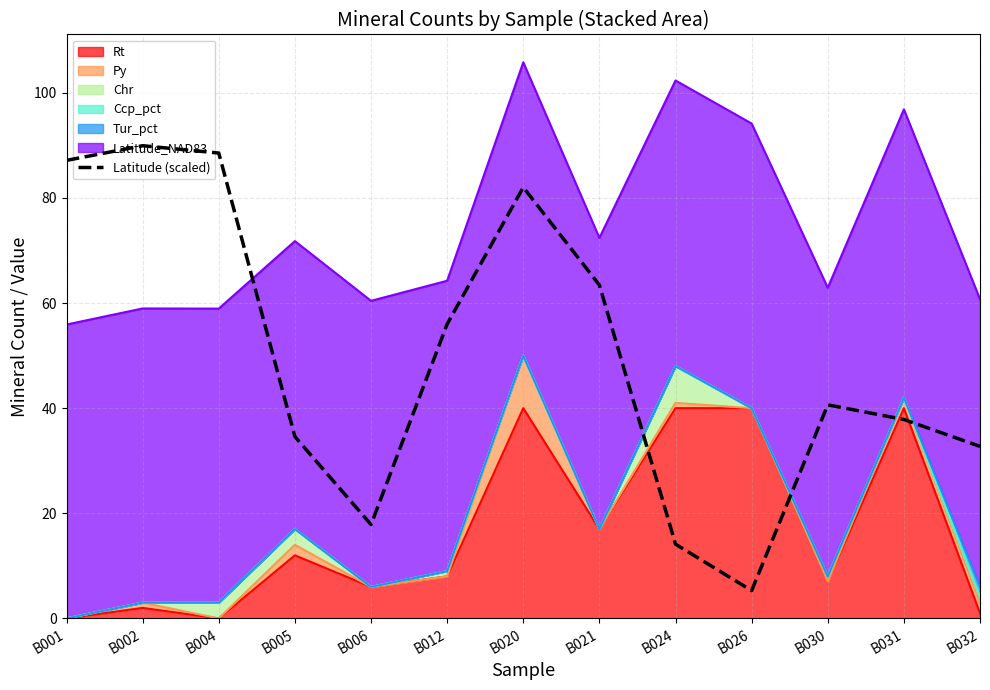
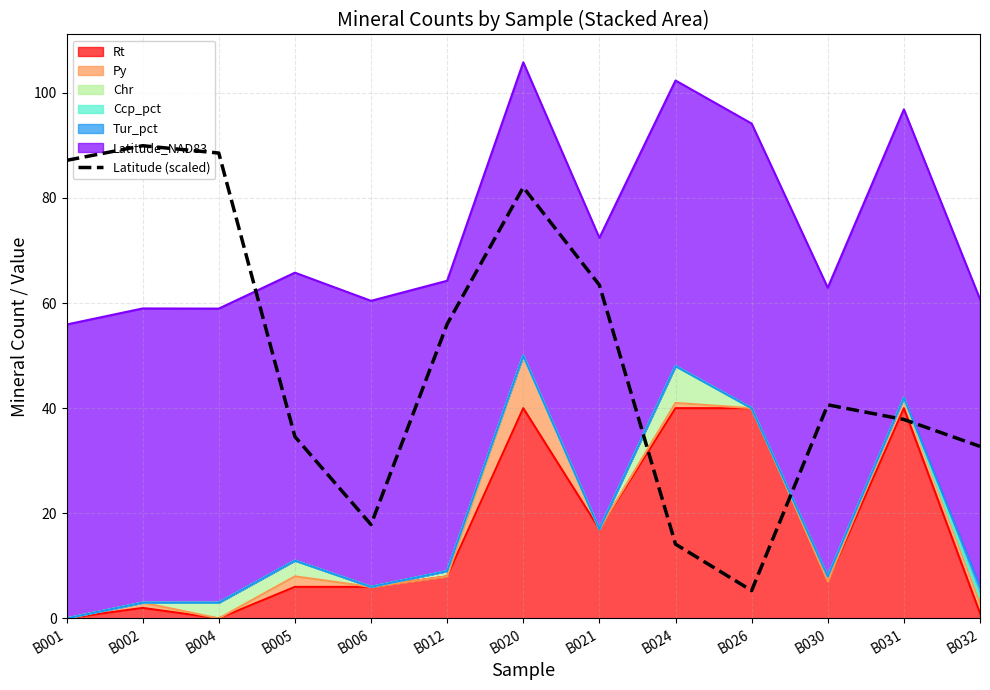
Rt, B005: 12 -> 6
